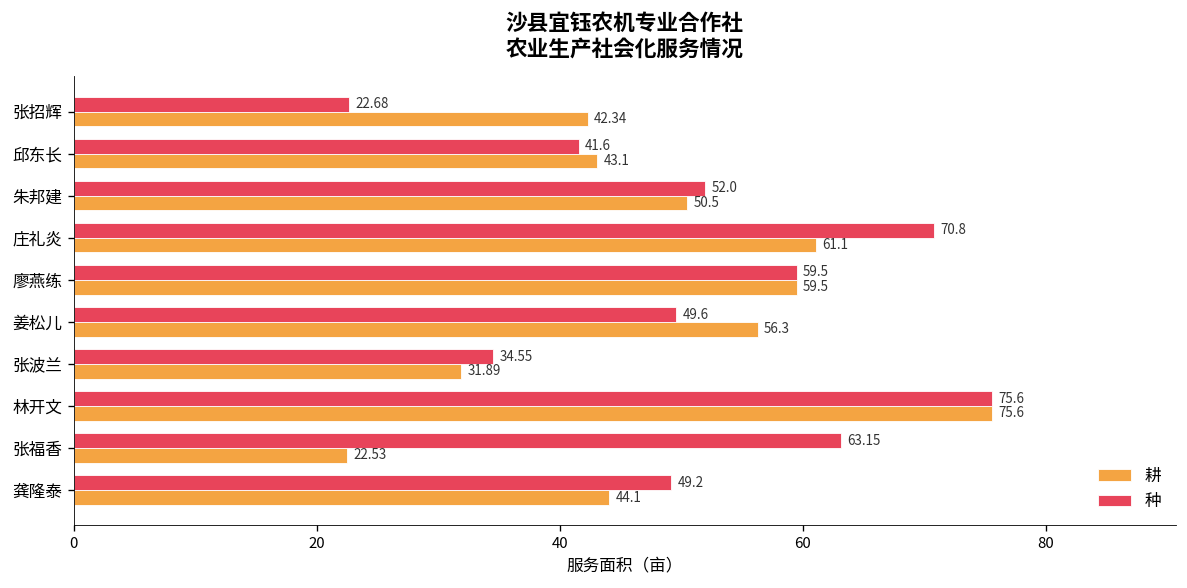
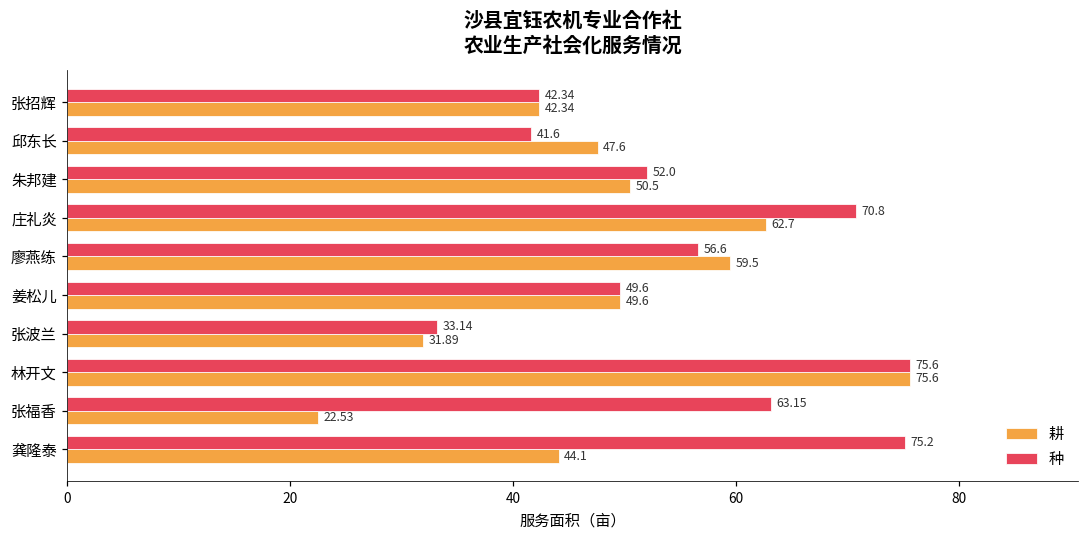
种, 张招辉: 22.68 -> 42.34
耕, 邱东长: 43.1 -> 47.6
耕, 庄礼炎: 61.1 -> 62.7
种, 廖燕练: 59.5 -> 56.6
耕, 姜松儿: 56.3 -> 49.6
种, 张波兰: 34.55 -> 33.14
种, 龚隆泰: 49.2 -> 75.2
